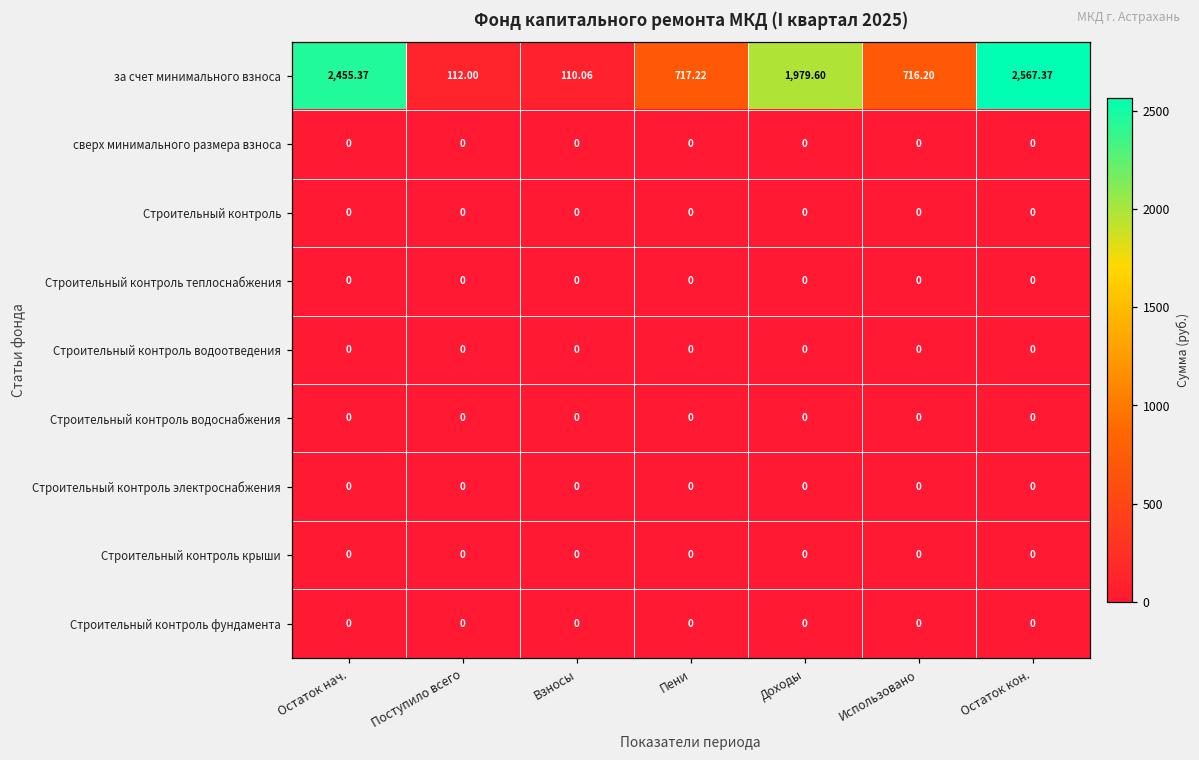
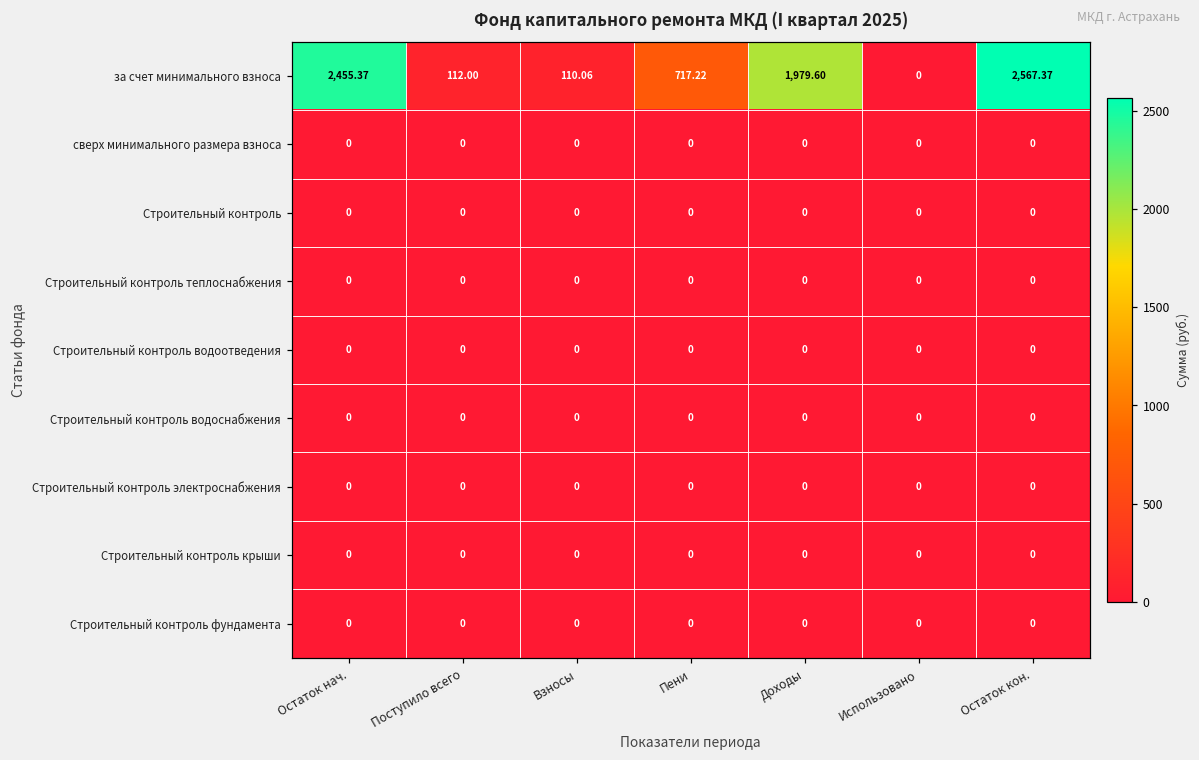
за счет минимального взноса, Использовано: 716.20 -> 0
